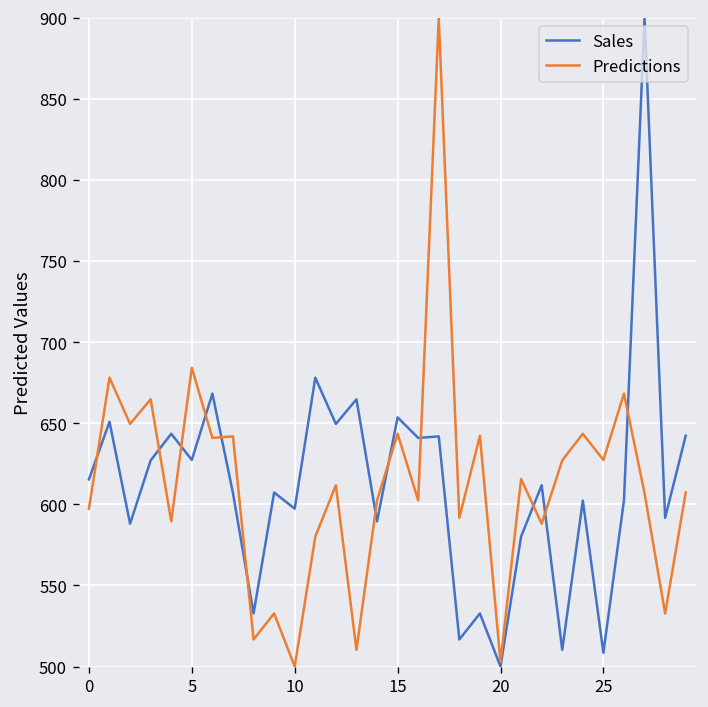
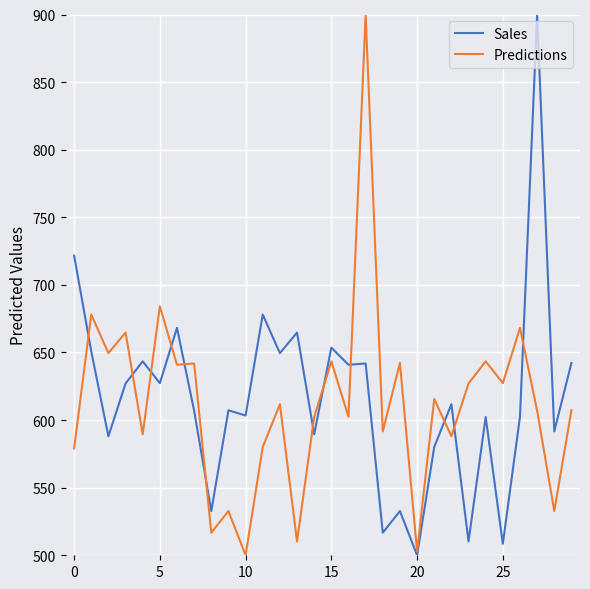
Sales, 0: 615 -> 722
Predictions, 0: 597 -> 579
Sales, 10: 597 -> 603
